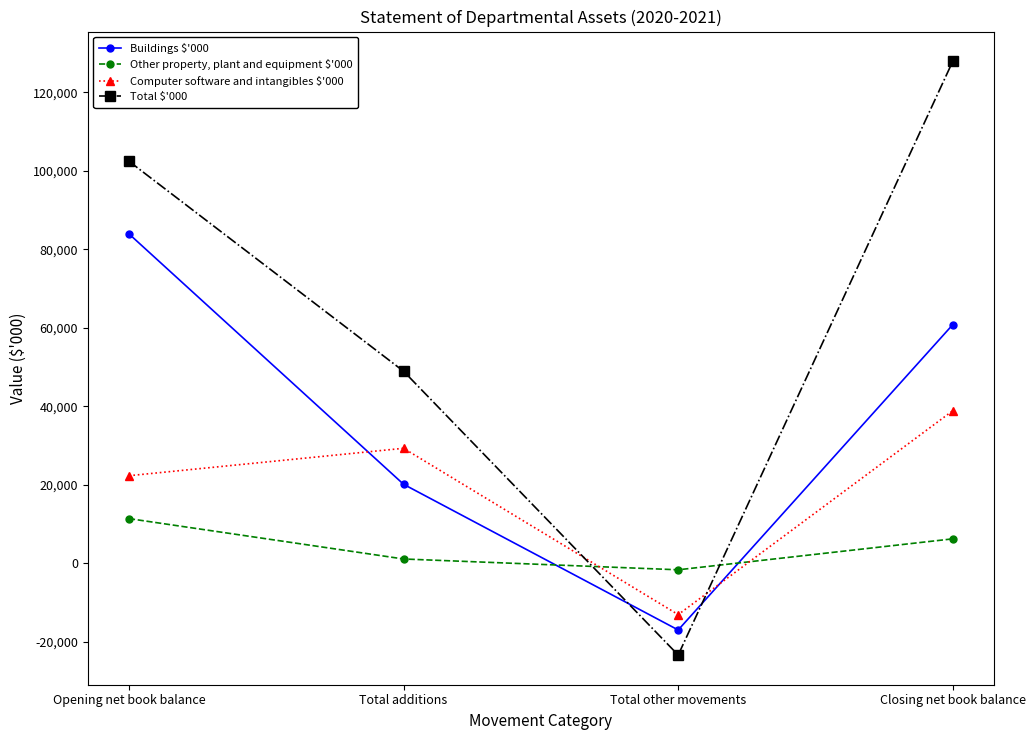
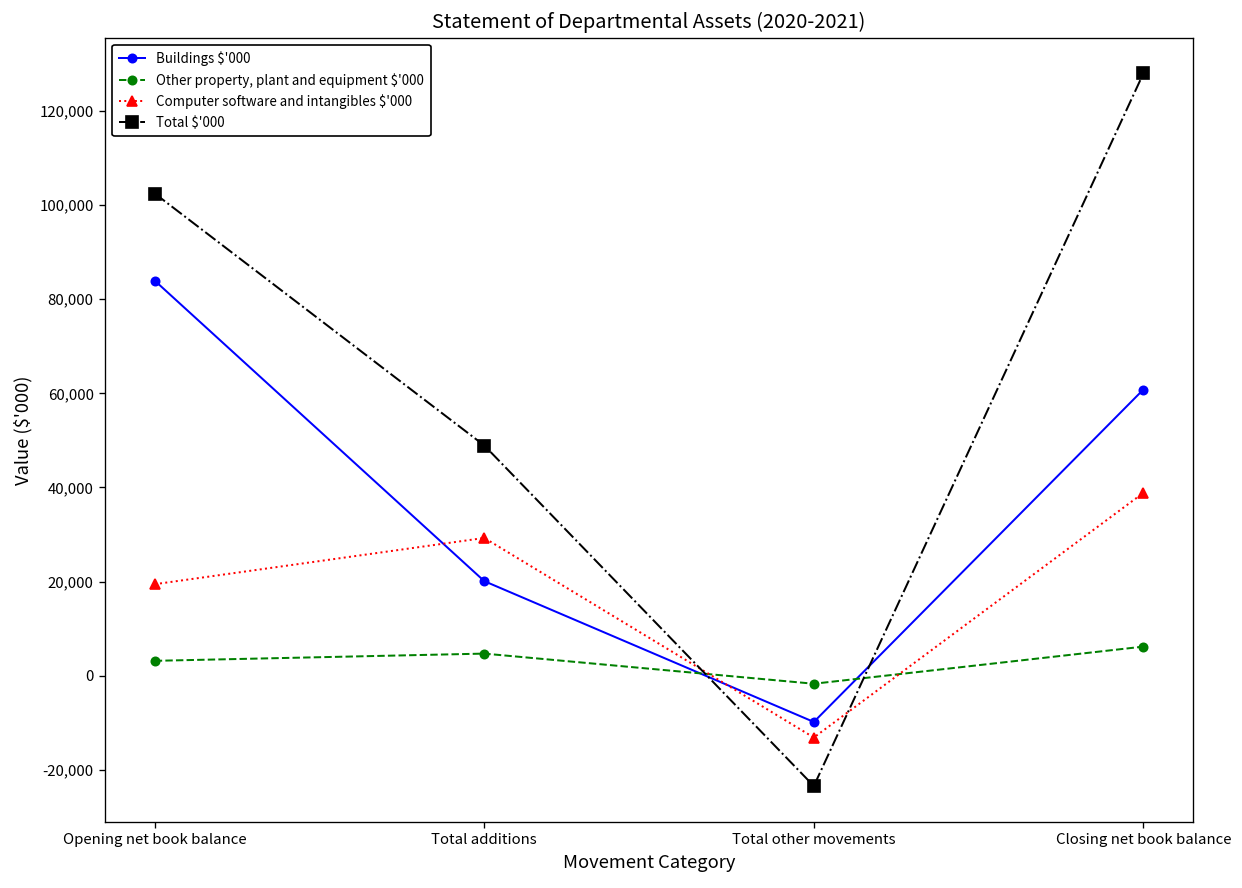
Other property, plant and equipment $'000, Opening net book balance: 11,000 -> 3,000
Computer software and intangibles $'000, Opening net book balance: 22,000 -> 19,000
Other property, plant and equipment $'000, Total additions: 1,000 -> 5,000
Buildings $'000, Total other movements: -17,000 -> -10,000
